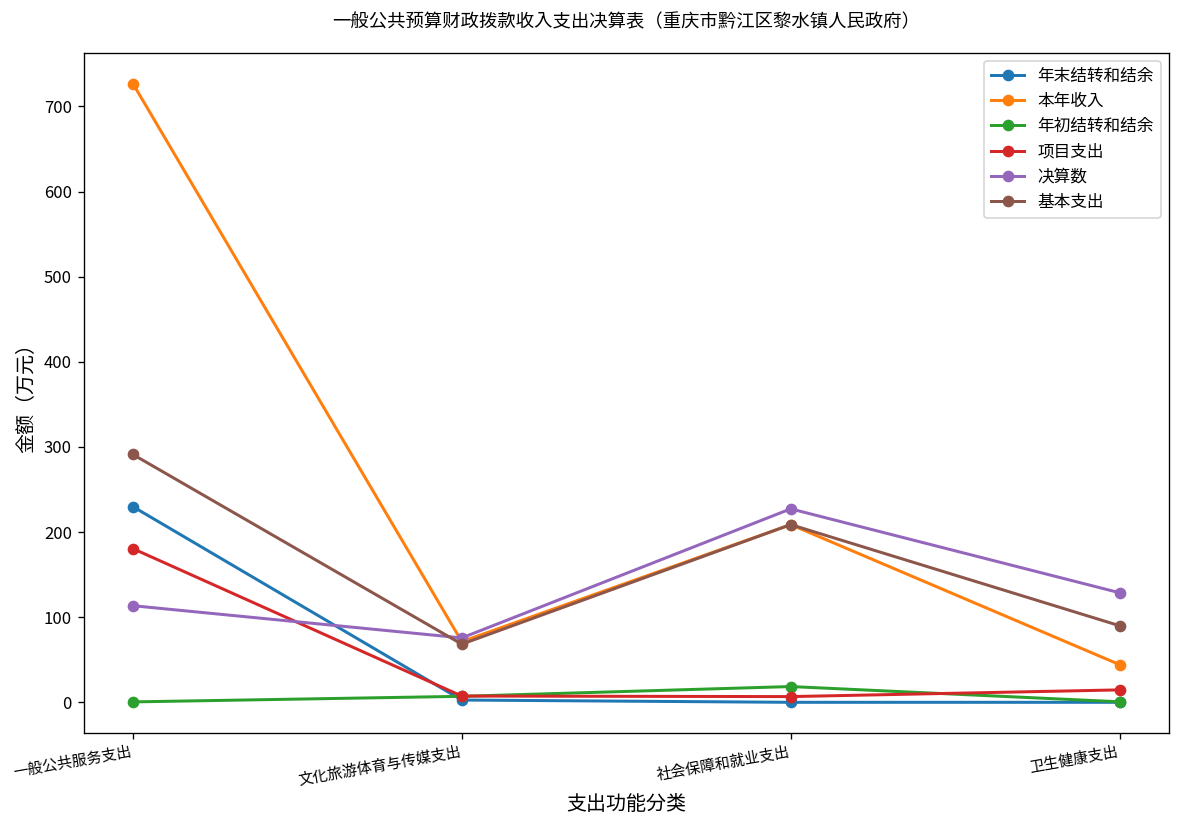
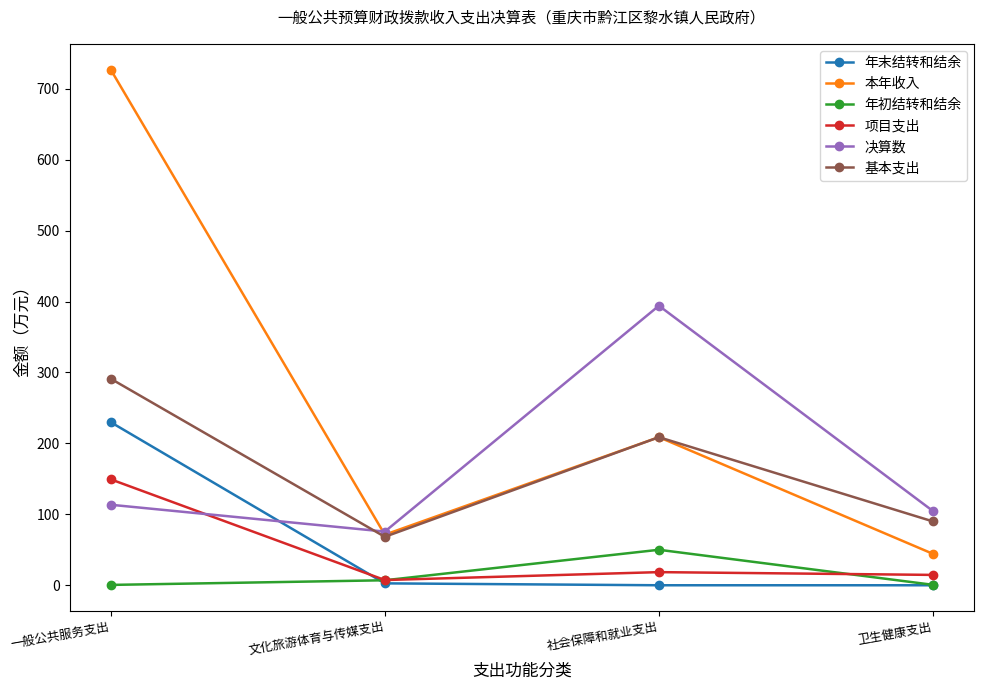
项目支出, 一般公共服务支出: 180 -> 150
年初结转和结余, 社会保障和就业支出: 20 -> 50
项目支出, 社会保障和就业支出: 10 -> 20
决算数, 社会保障和就业支出: 230 -> 390
决算数, 卫生健康支出: 130 -> 100
